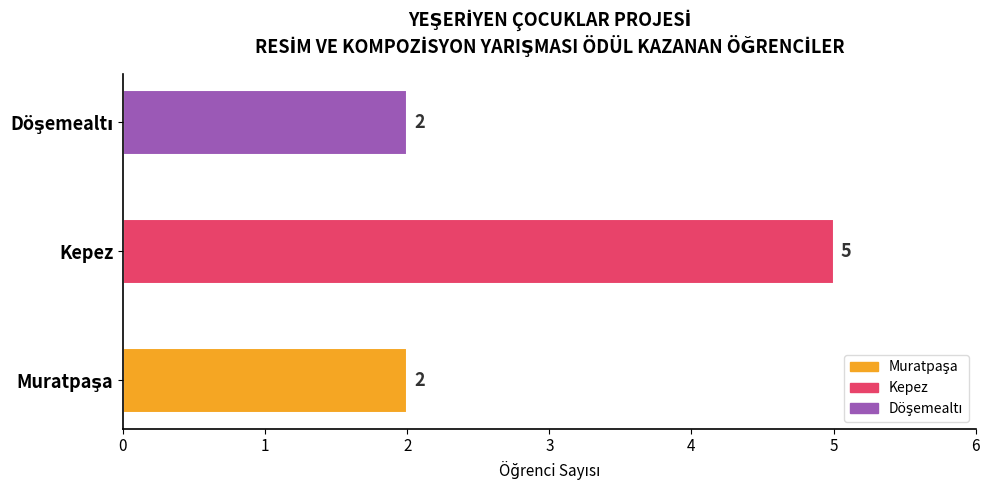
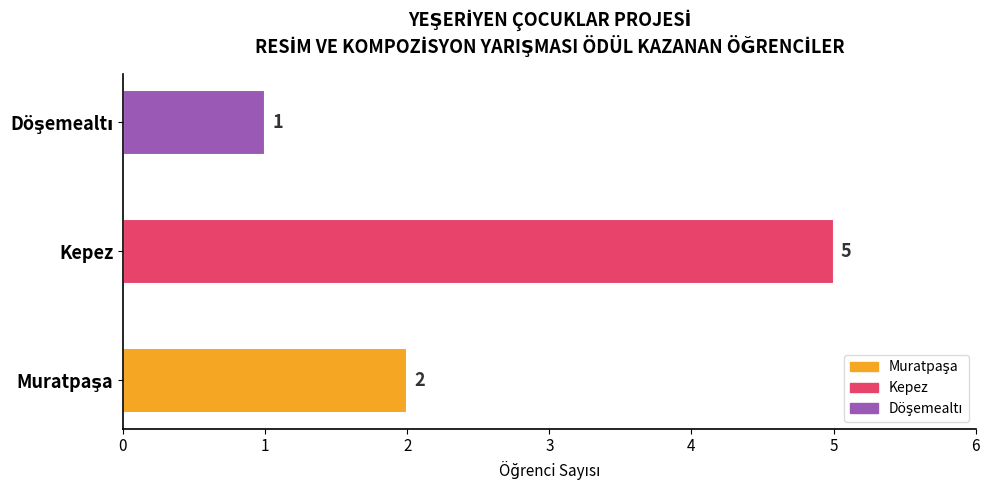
Döşemealtı: 2 -> 1
